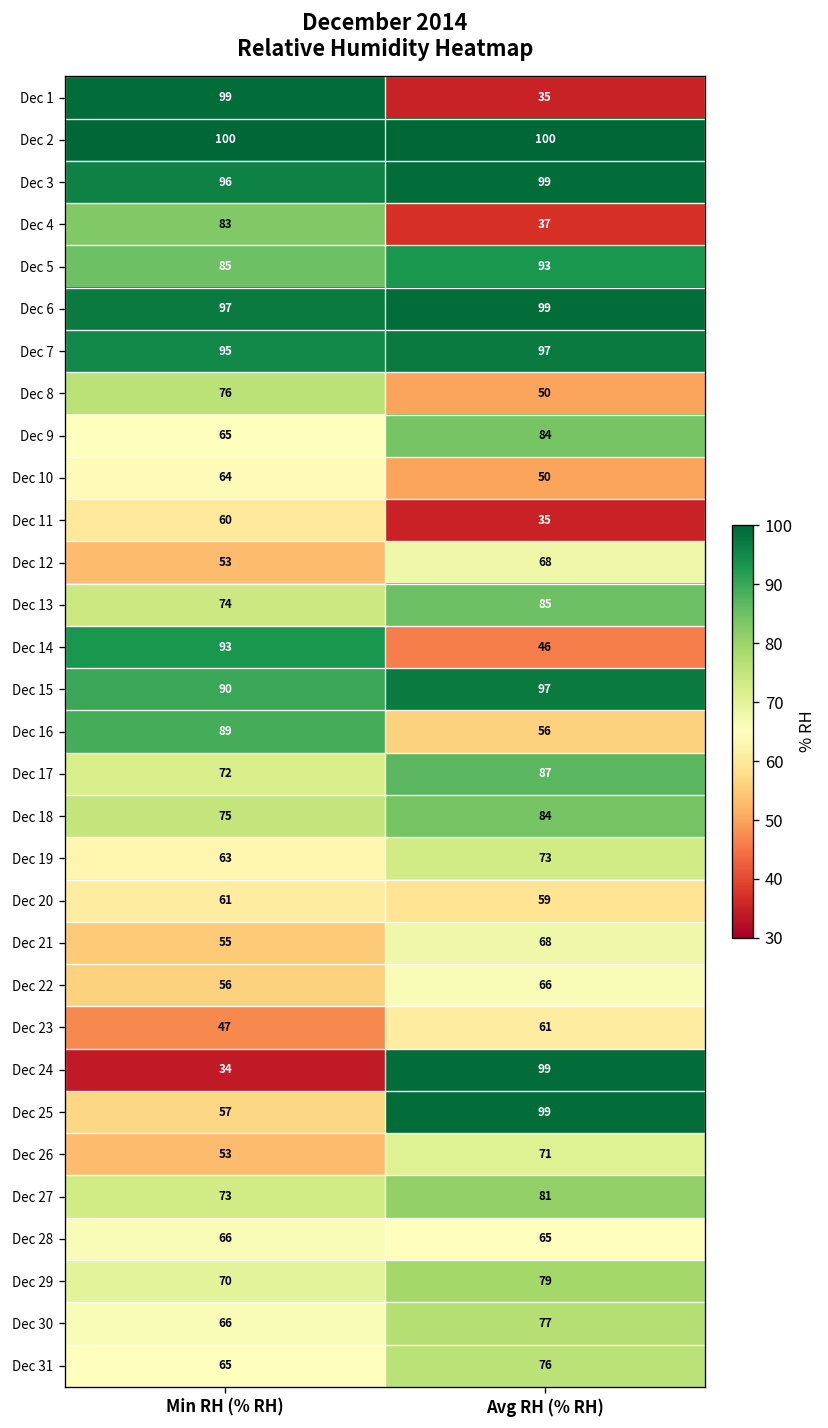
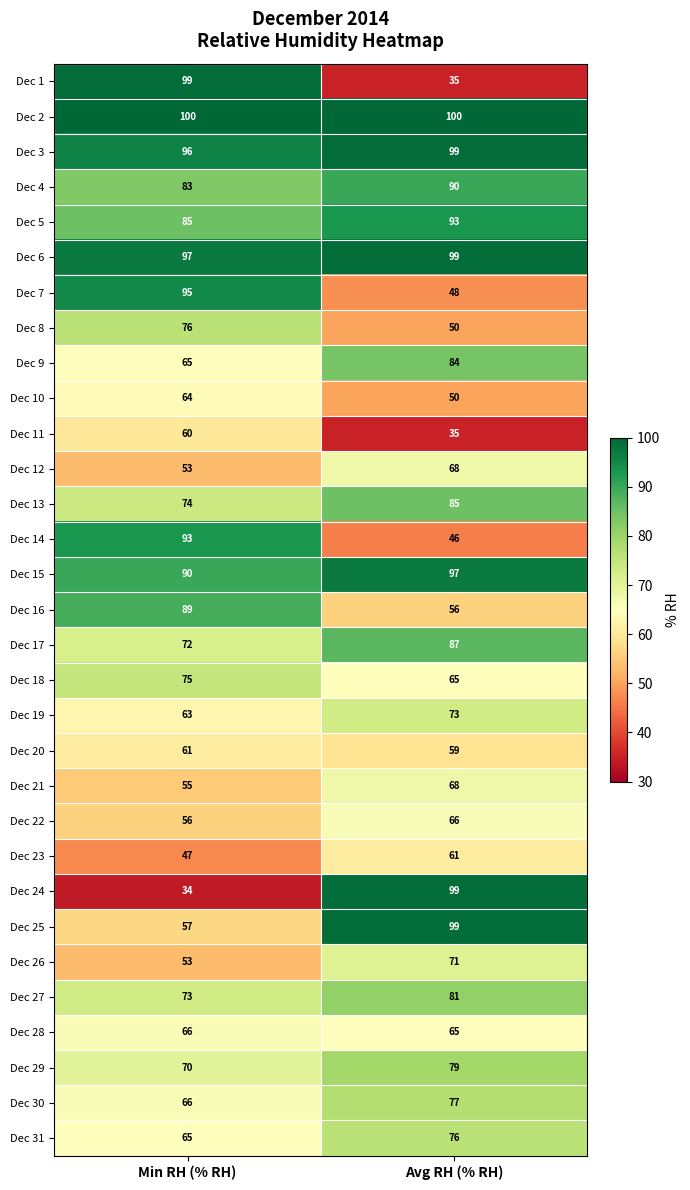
Dec 4, Avg RH (% RH): 37 -> 90
Dec 7, Avg RH (% RH): 97 -> 48
Dec 18, Avg RH (% RH): 84 -> 65
